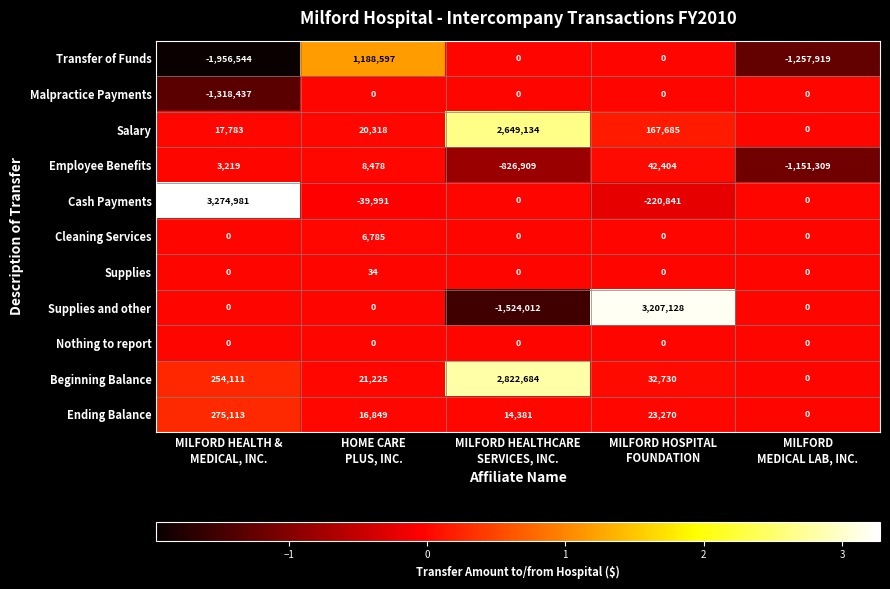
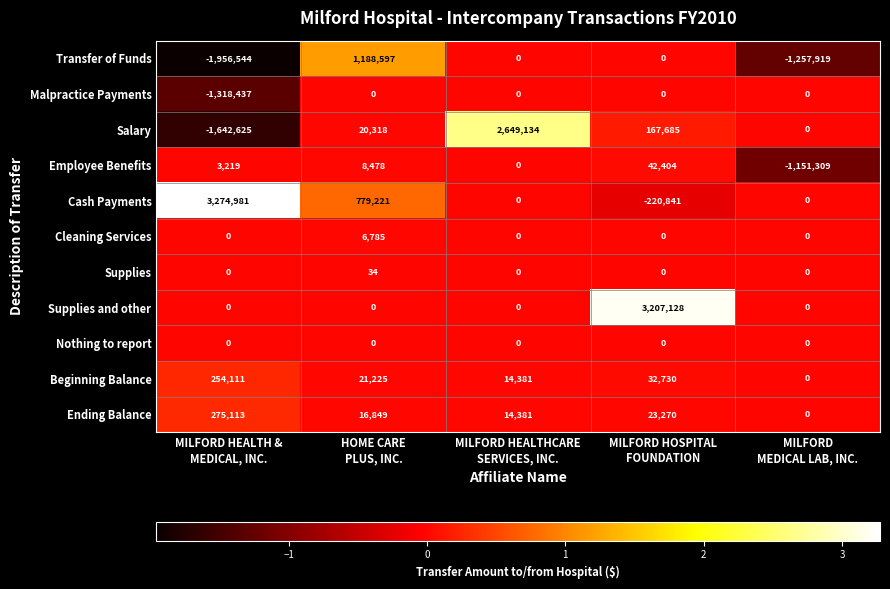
Salary, MILFORD HEALTH & MEDICAL, INC.: 17,783 -> -1,642,625
Employee Benefits, MILFORD HEALTHCARE SERVICES, INC.: -826,909 -> 0
Cash Payments, HOME CARE PLUS, INC.: -39,991 -> 779,221
Supplies and other, MILFORD HEALTHCARE SERVICES, INC.: -1,524,012 -> 0
Beginning Balance, MILFORD HEALTHCARE SERVICES, INC.: 2,822,684 -> 14,381
